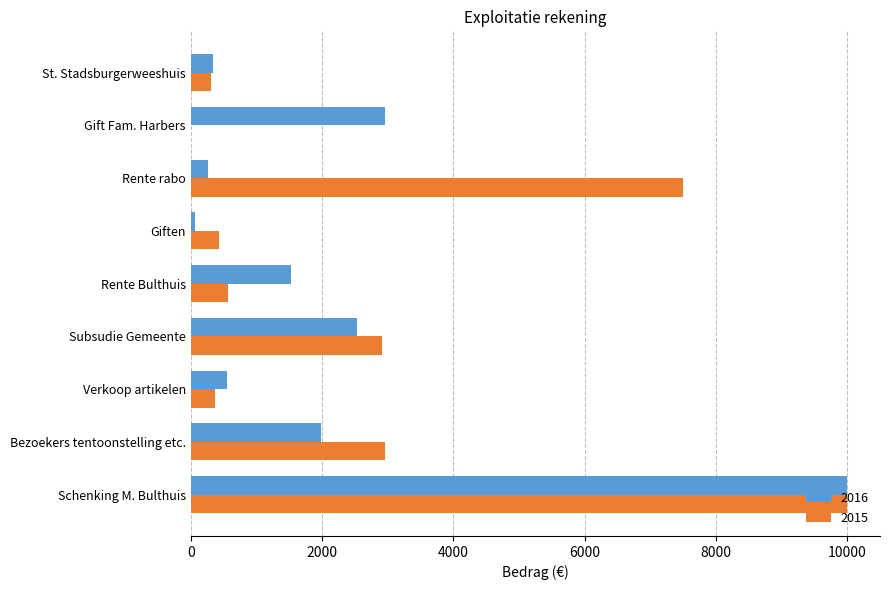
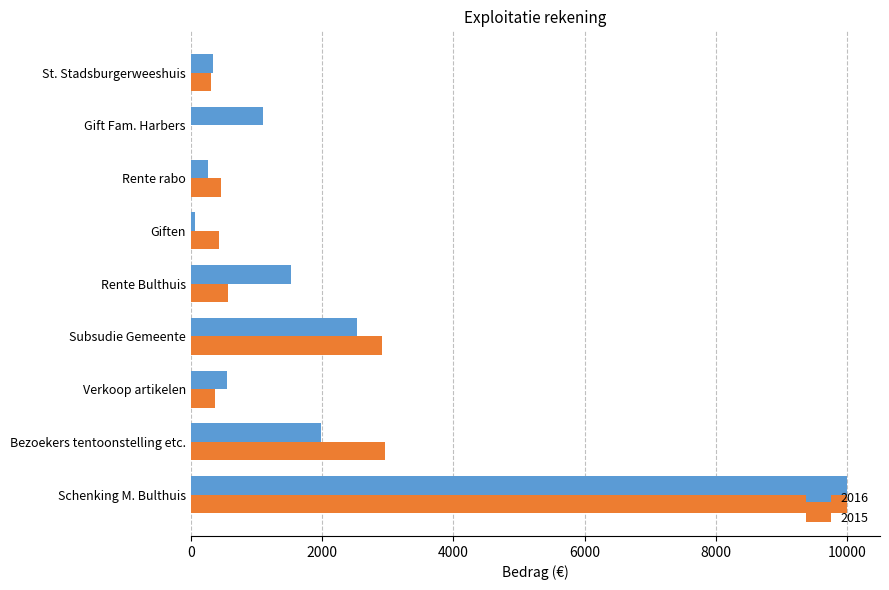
2016, Gift Fam. Harbers: 3000 -> 1100
2015, Rente rabo: 7500 -> 500
